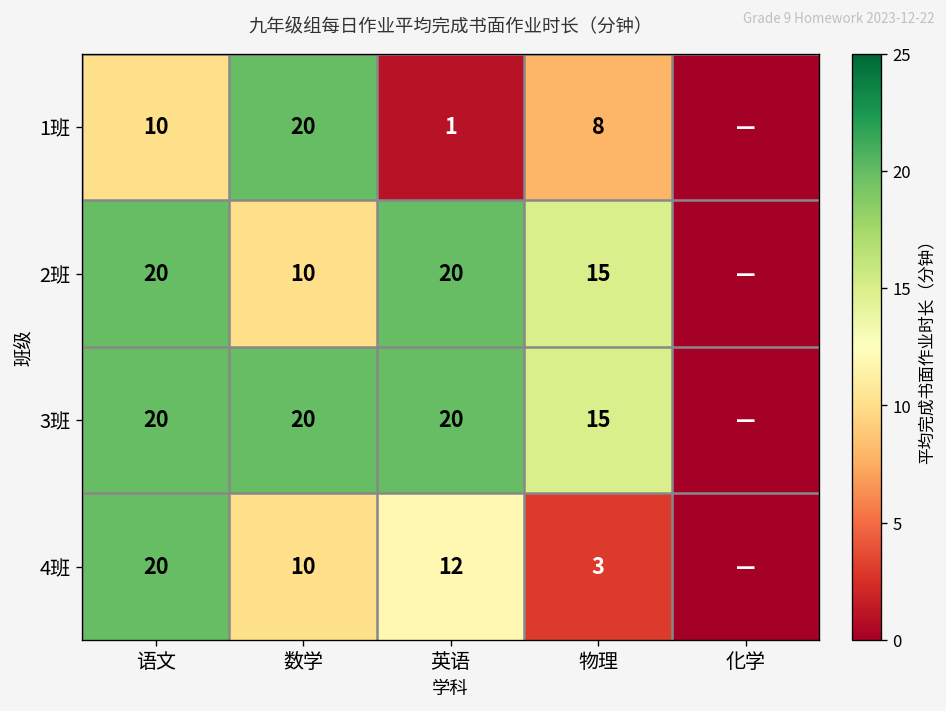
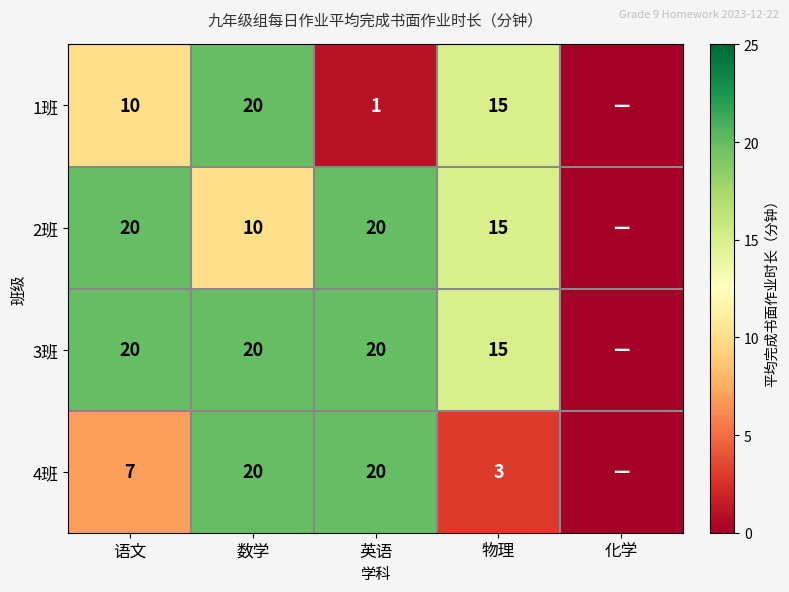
1班, 物理: 8 -> 15
4班, 语文: 20 -> 7
4班, 数学: 10 -> 20
4班, 英语: 12 -> 20
